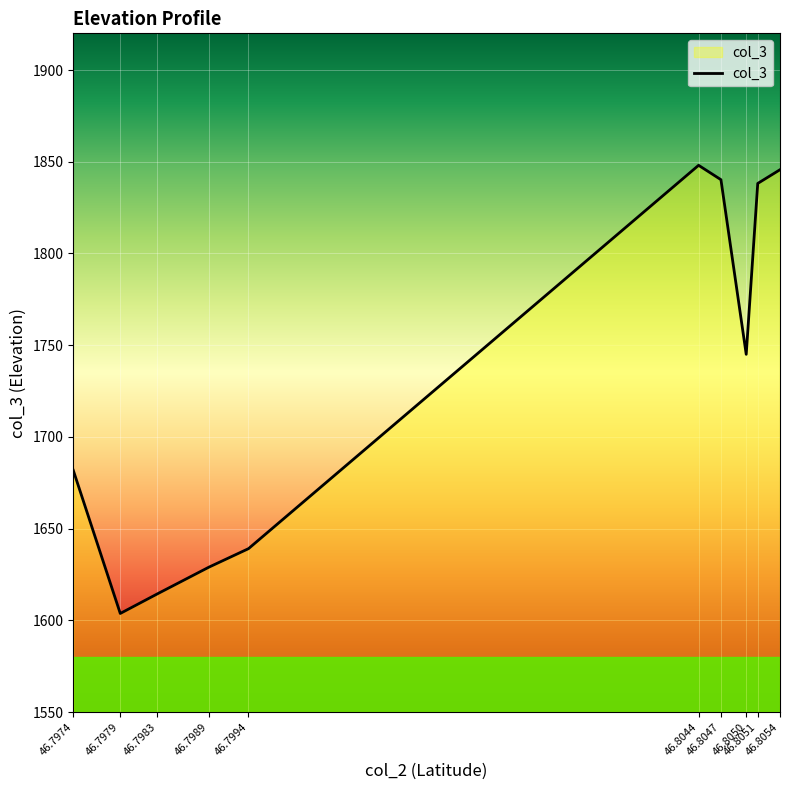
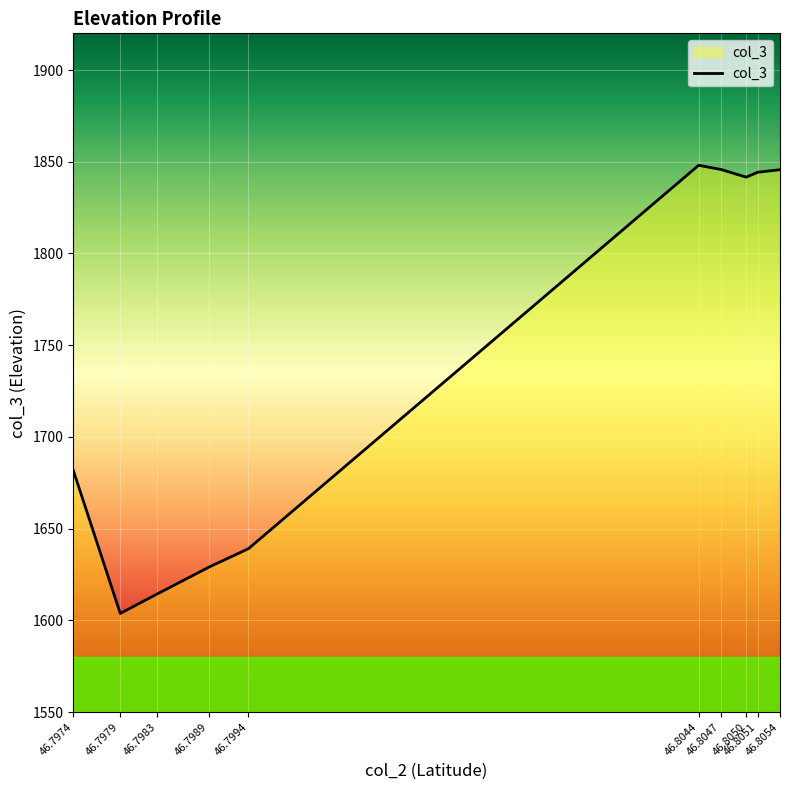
46.8047: 1840 -> 1846
46.8050: 1745 -> 1842
46.8051: 1838 -> 1844
